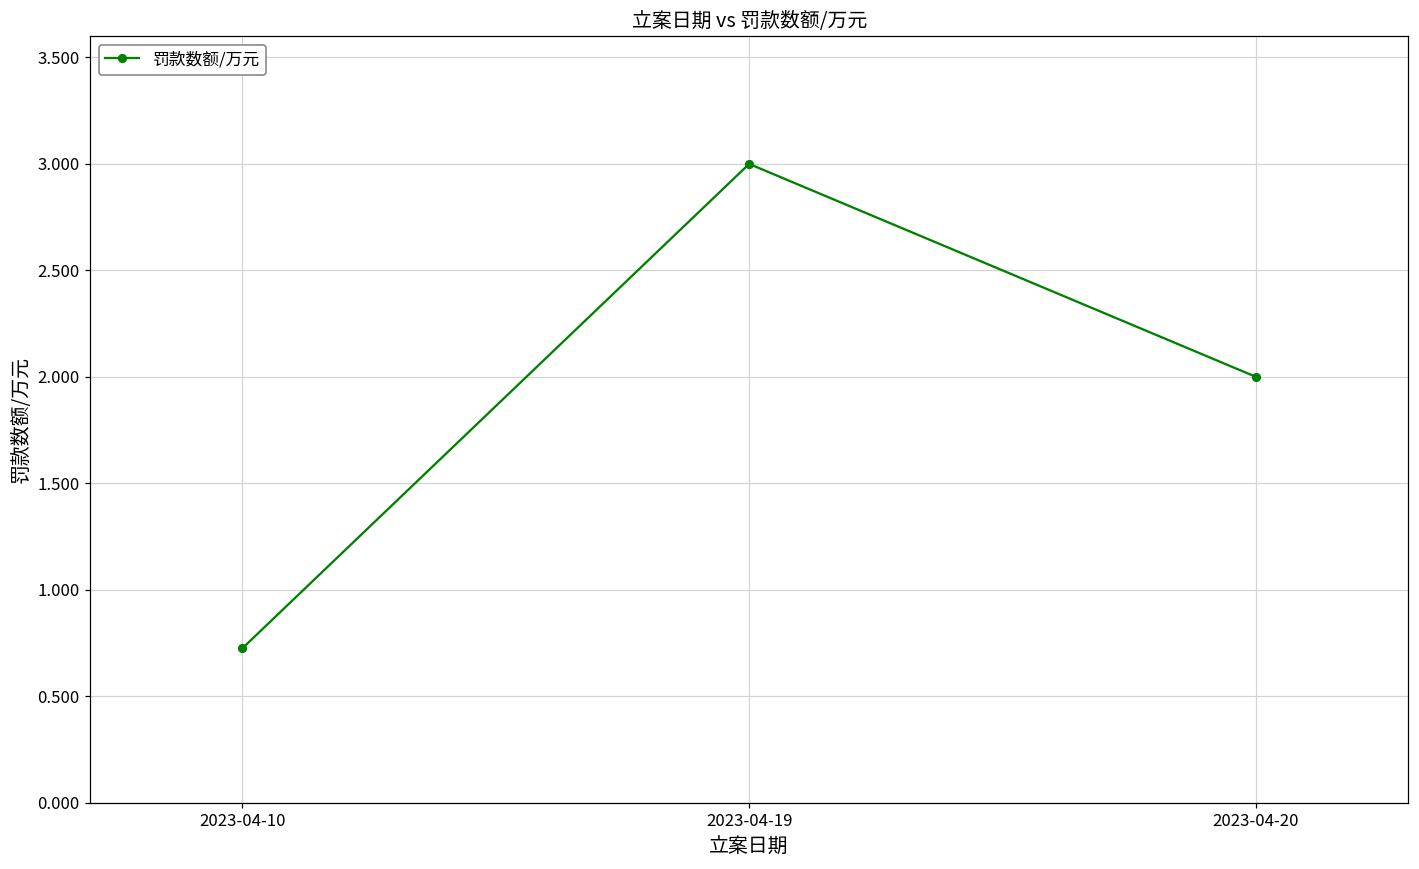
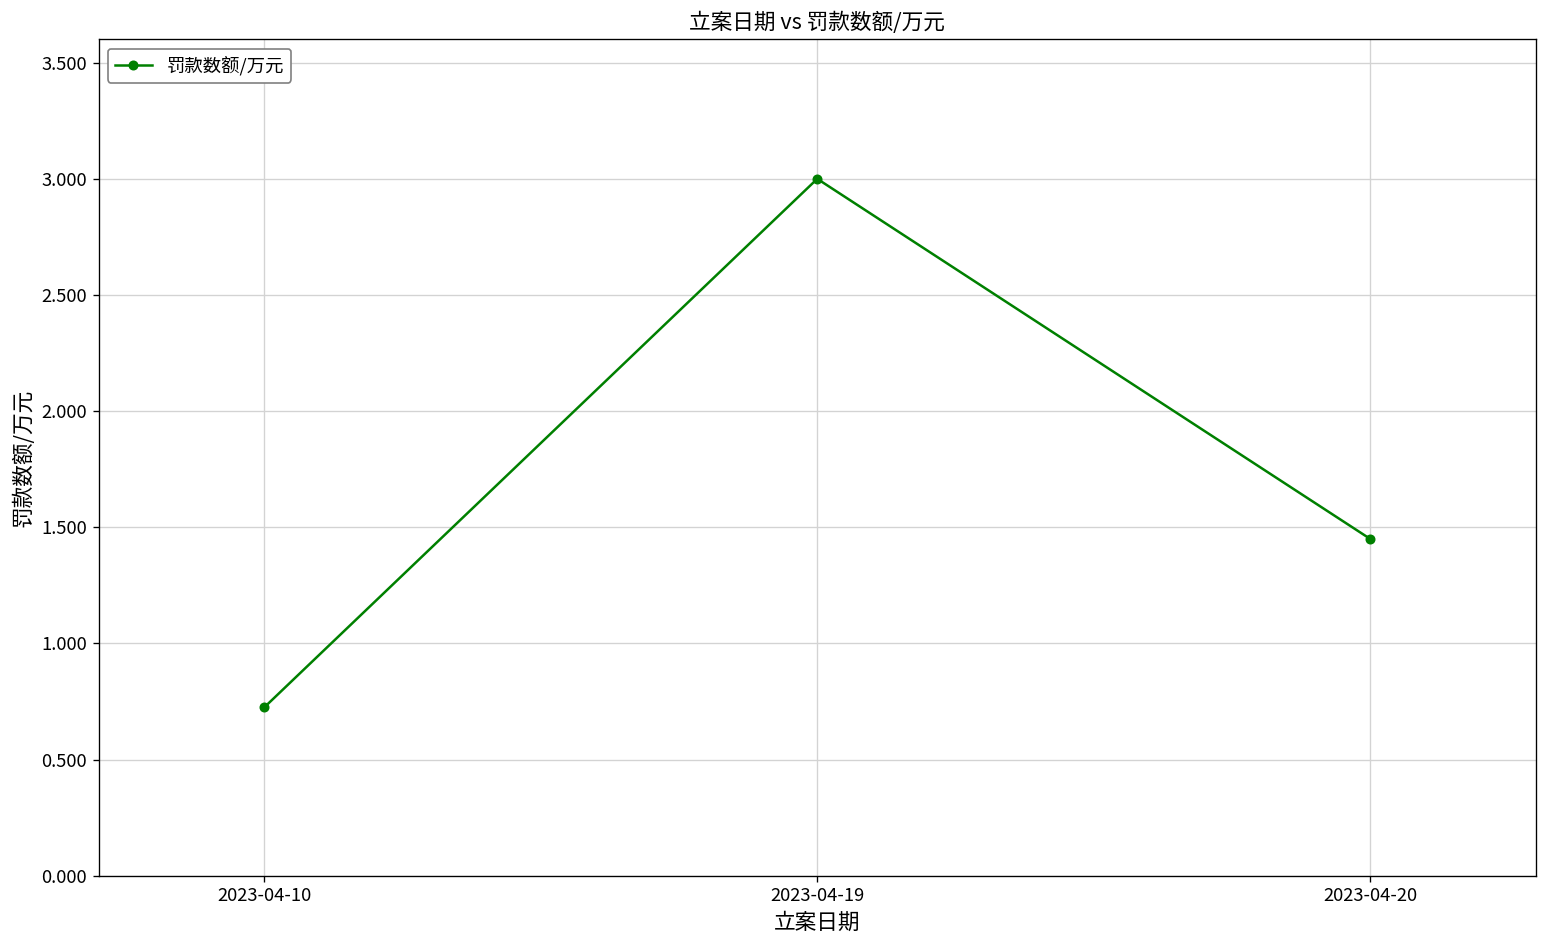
2023-04-20: 2.00 -> 1.45
